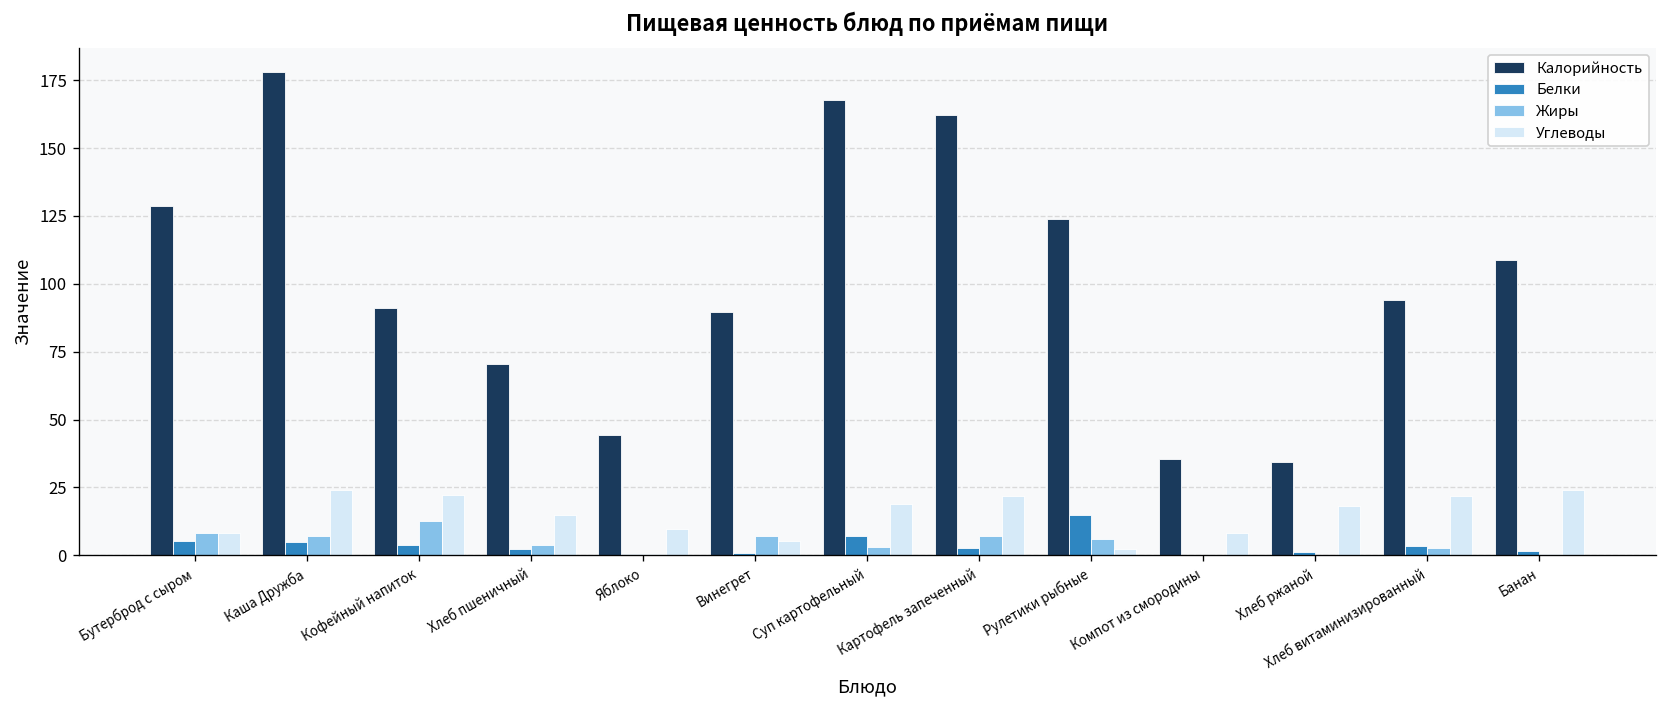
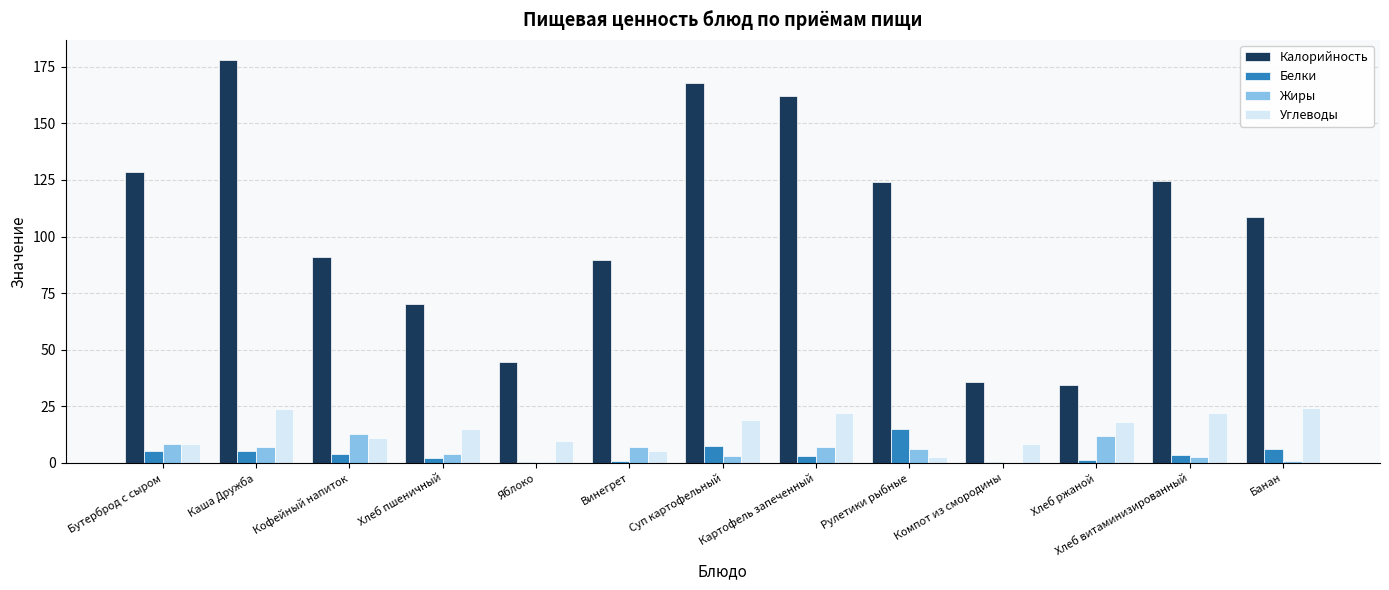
Углеводы, Кофейный напиток: 22 -> 11
Жиры, Хлеб ржаной: 0 -> 12
Калорийность, Хлеб витаминизированный: 94 -> 124
Белки, Банан: 2 -> 6
